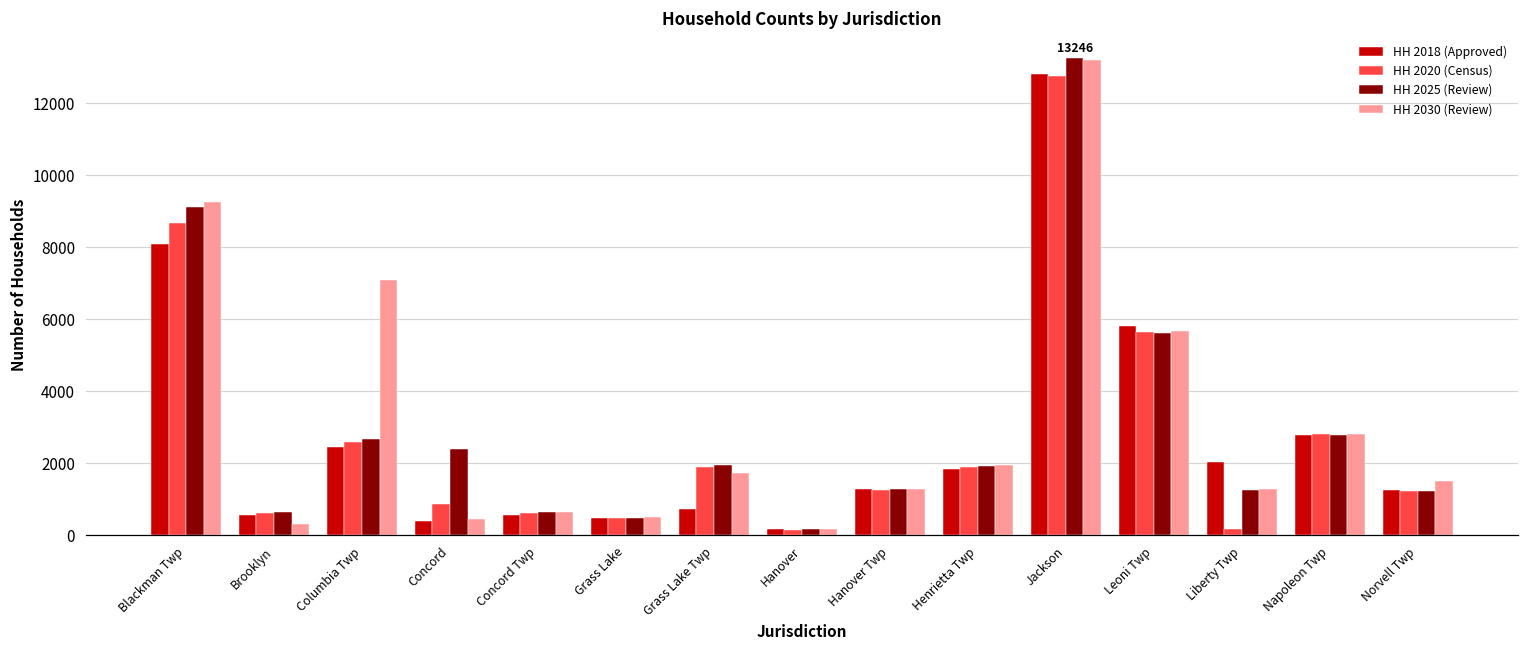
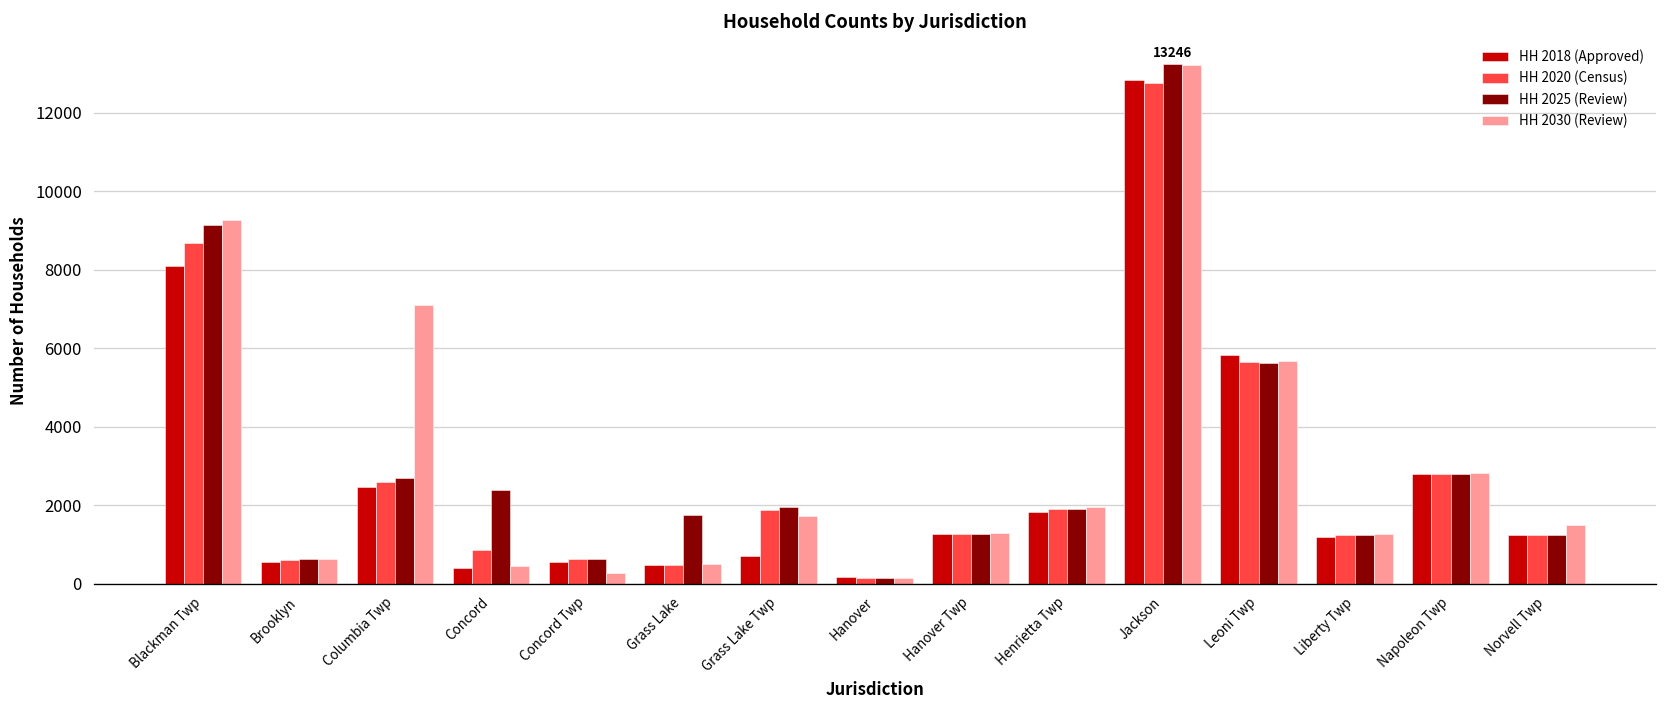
HH 2030 (Review), Brooklyn: 300 -> 600
HH 2030 (Review), Concord Twp: 600 -> 300
HH 2025 (Review), Grass Lake: 500 -> 1800
HH 2018 (Approved), Liberty Twp: 2000 -> 1200
HH 2020 (Census), Liberty Twp: 200 -> 1200
